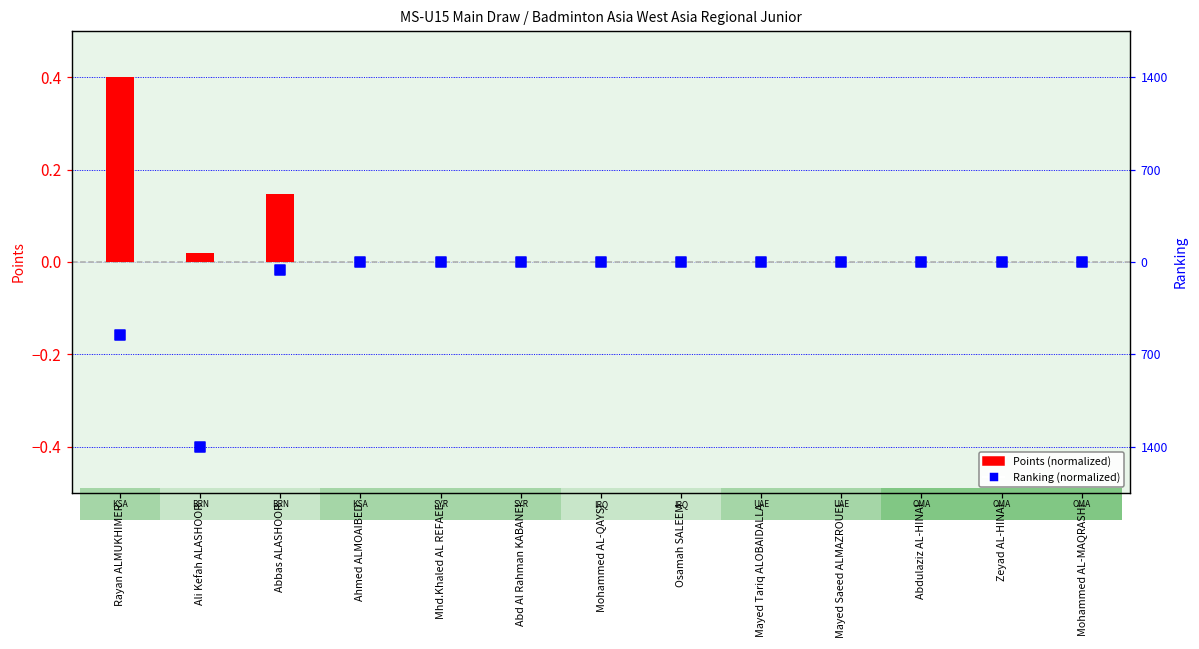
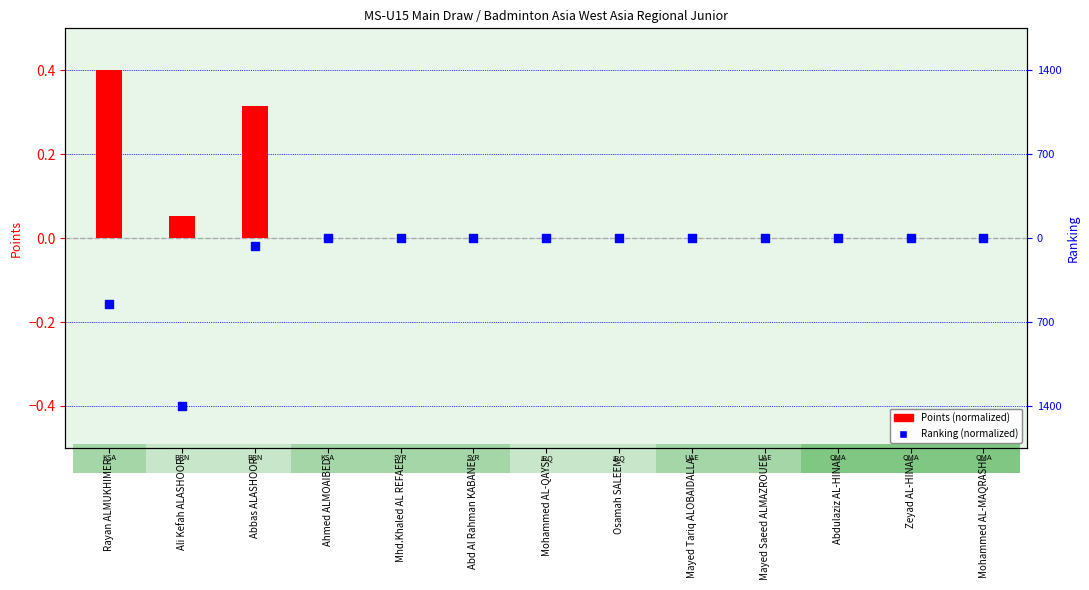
Points (normalized), Ali Kefah ALASHOOR: 0.02 -> 0.05
Points (normalized), Abbas ALASHOOR: 0.15 -> 0.31
